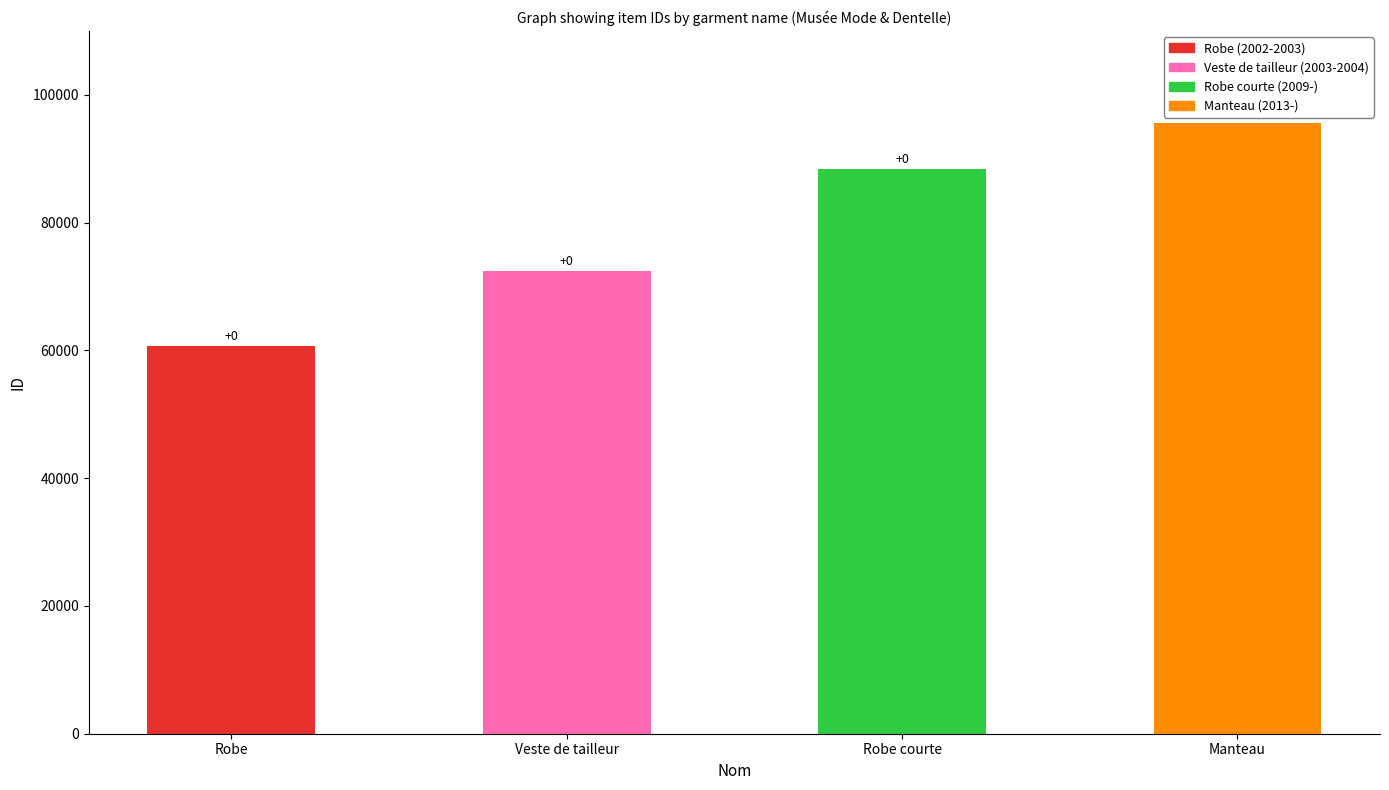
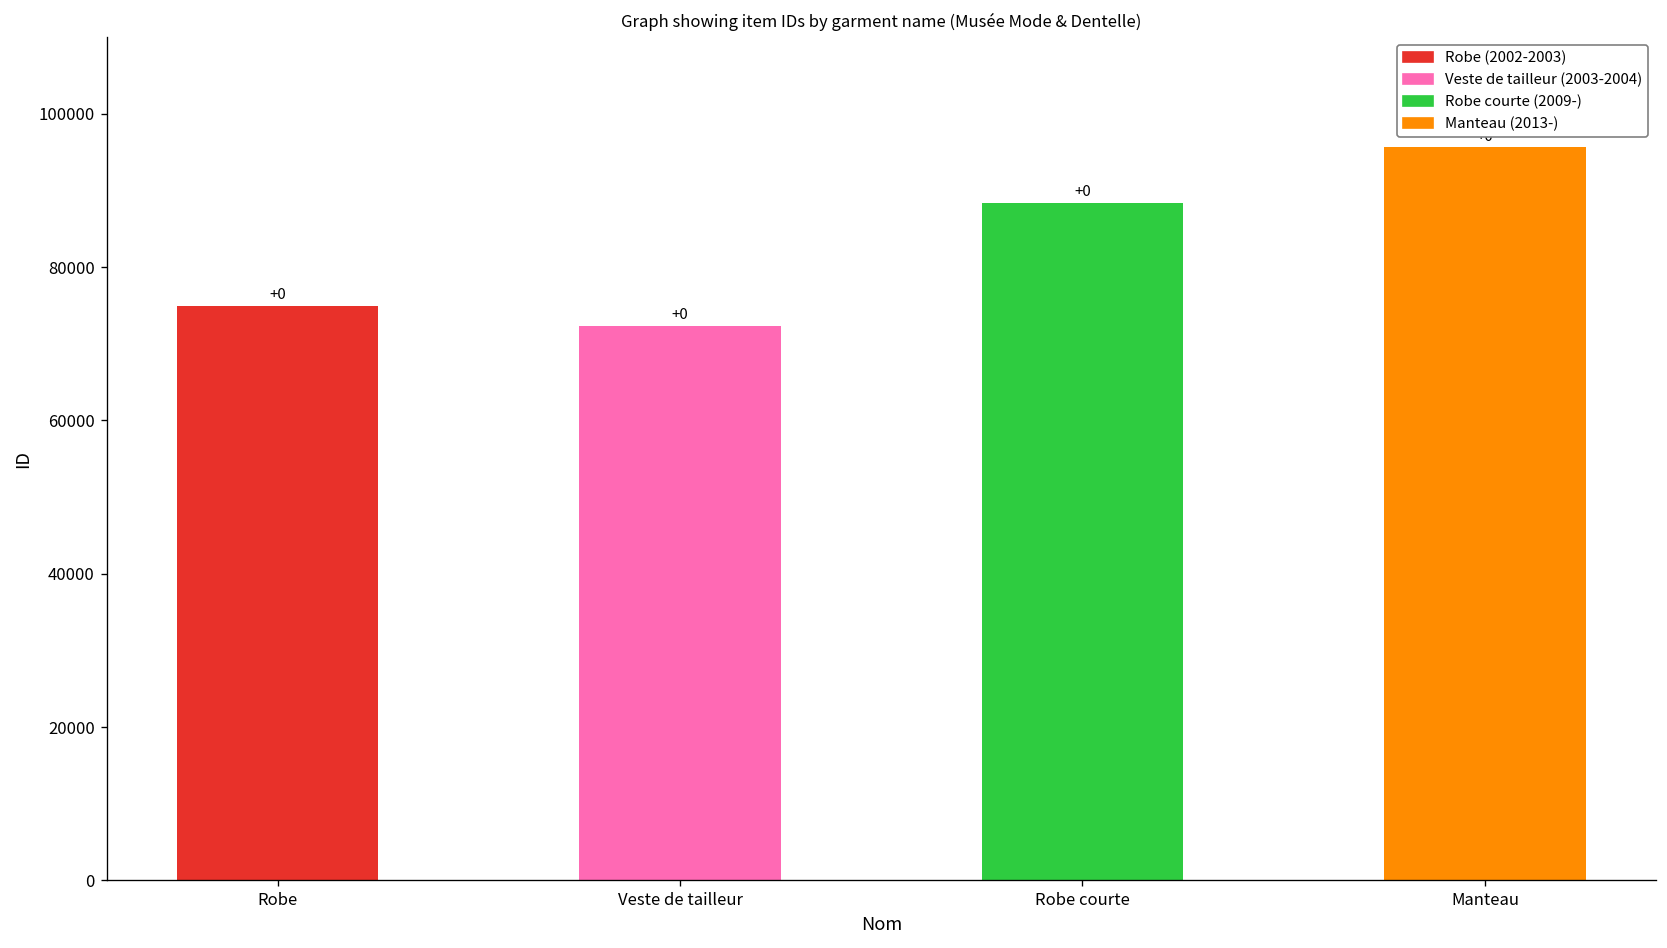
Robe: 61000 -> 75000
